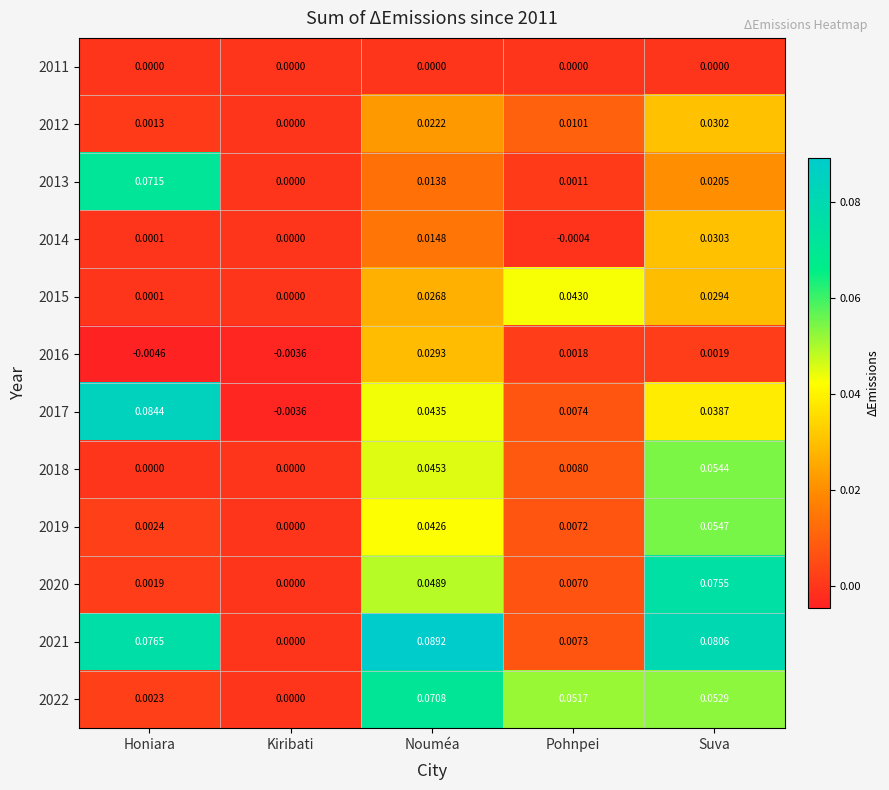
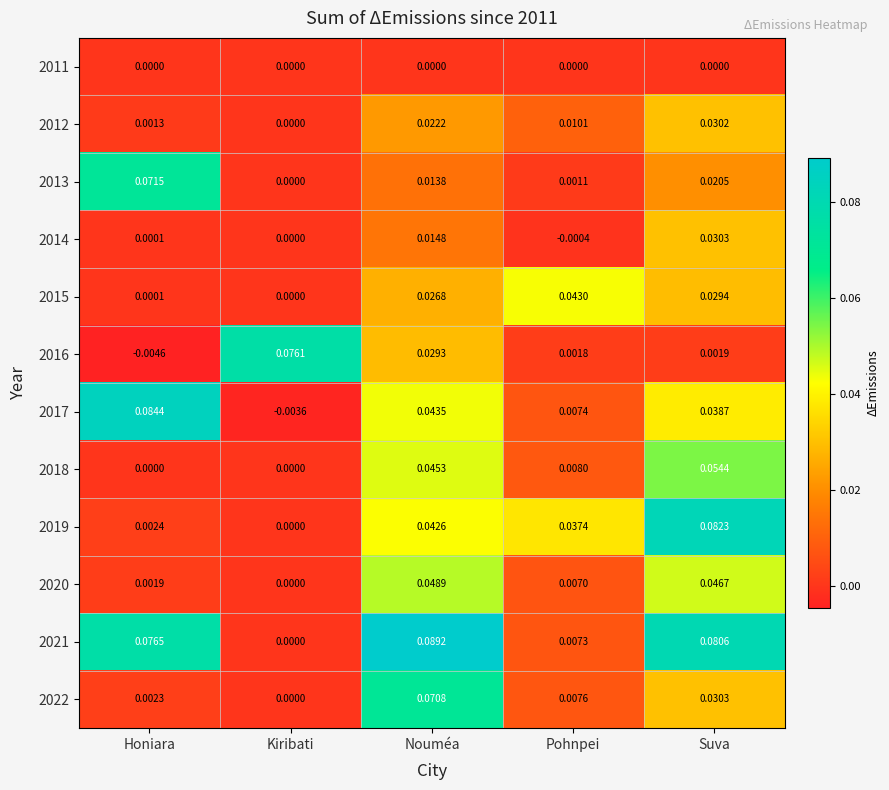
2016, Kiribati: -0.0036 -> 0.0761
2019, Pohnpei: 0.0072 -> 0.0374
2019, Suva: 0.0547 -> 0.0823
2020, Suva: 0.0755 -> 0.0467
2022, Pohnpei: 0.0517 -> 0.0076
2022, Suva: 0.0529 -> 0.0303
